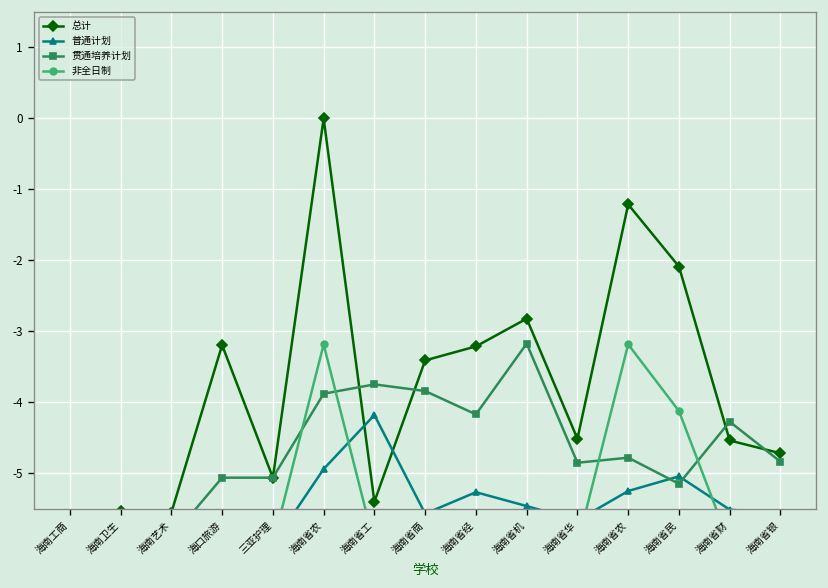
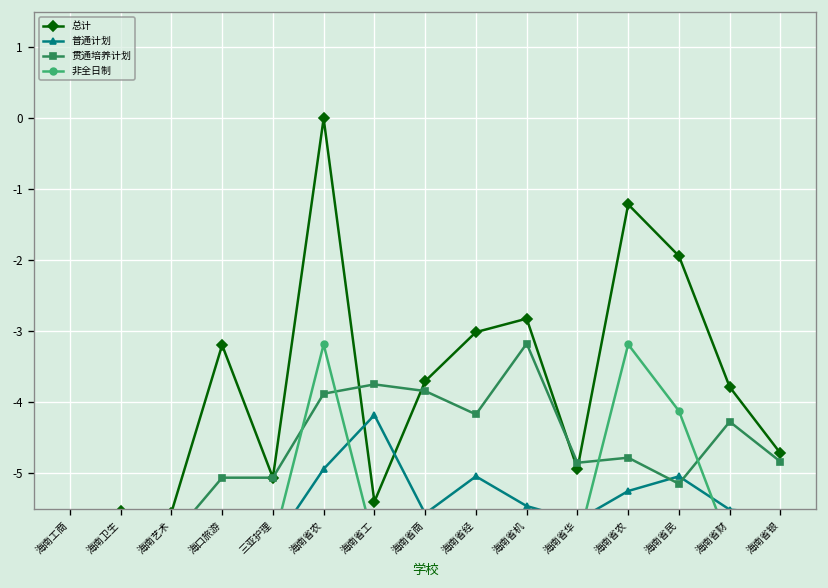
总计, 海南省商: -3.4 -> -3.7
总计, 海南省经: -3.2 -> -3.0
普通计划, 海南省经: -5.3 -> -5.0
总计, 海南省华: -4.5 -> -4.9
总计, 海南省民: -2.1 -> -1.9
总计, 海南省财: -4.5 -> -3.8
